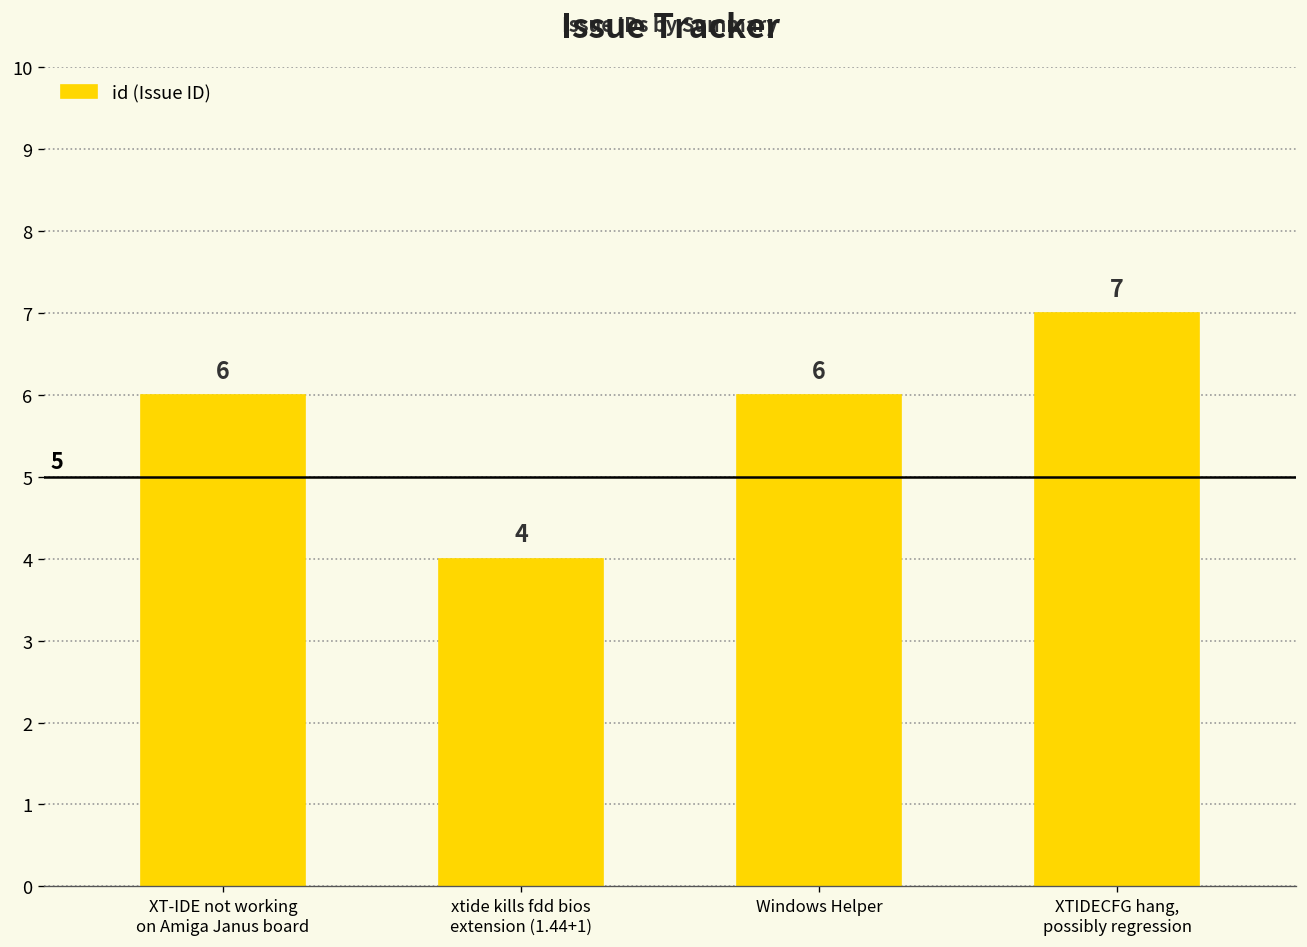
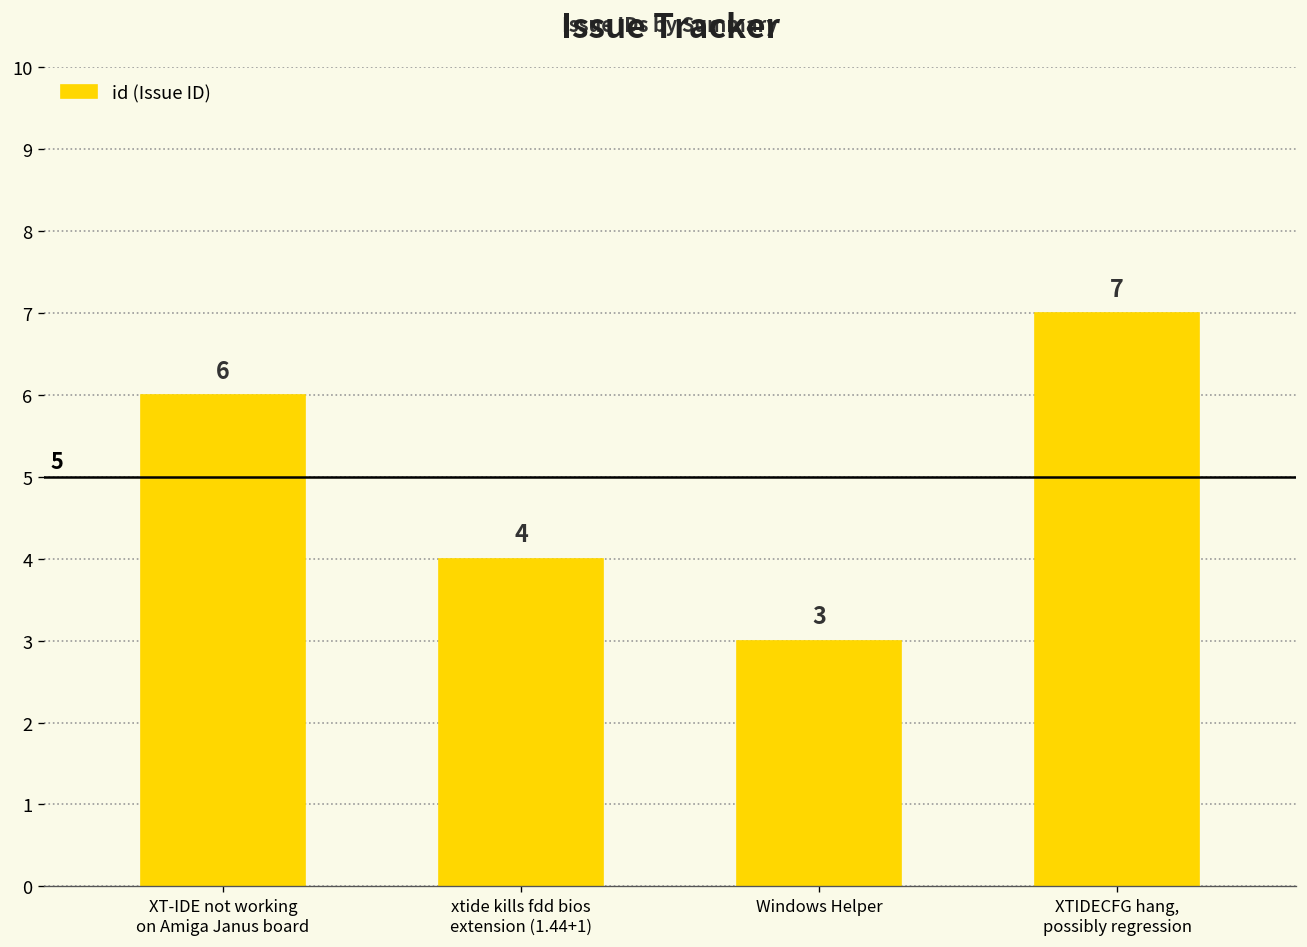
Windows Helper: 6 -> 3
